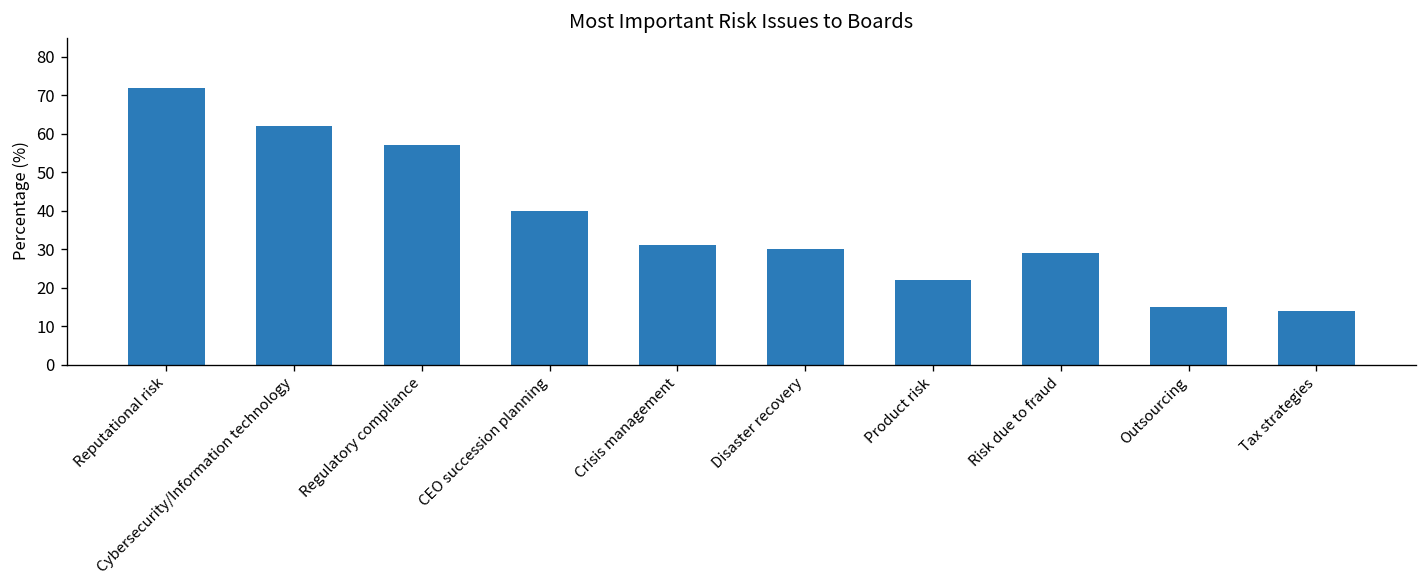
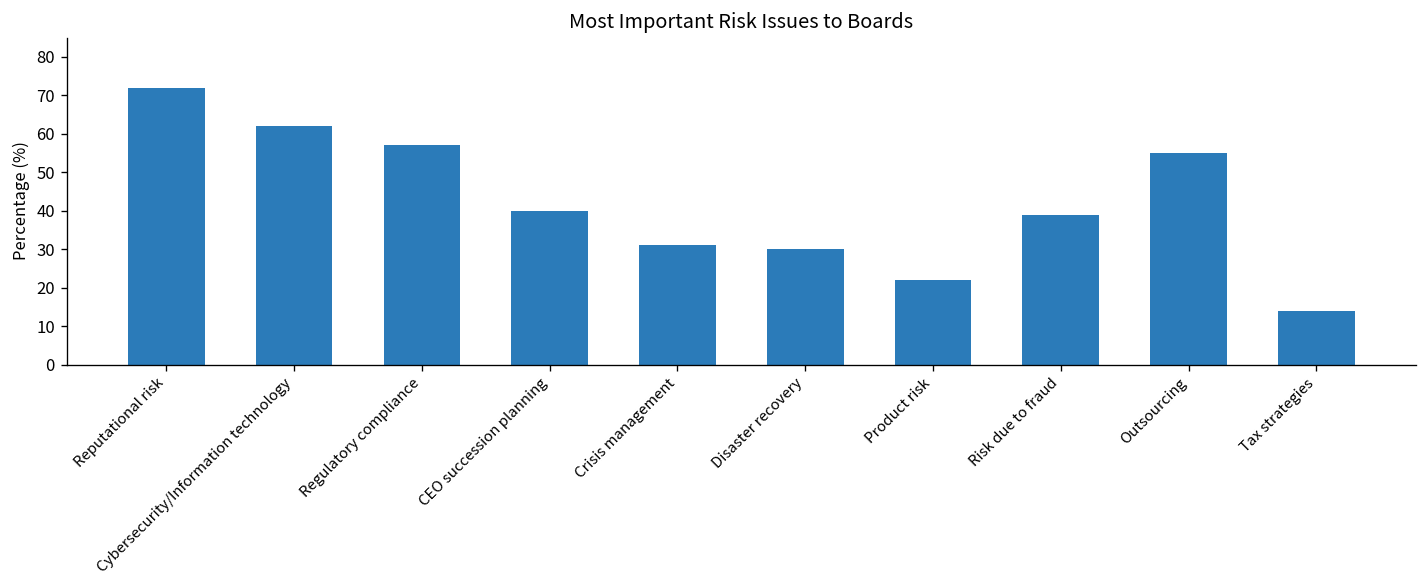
Risk due to fraud: 29 -> 39
Outsourcing: 15 -> 55
